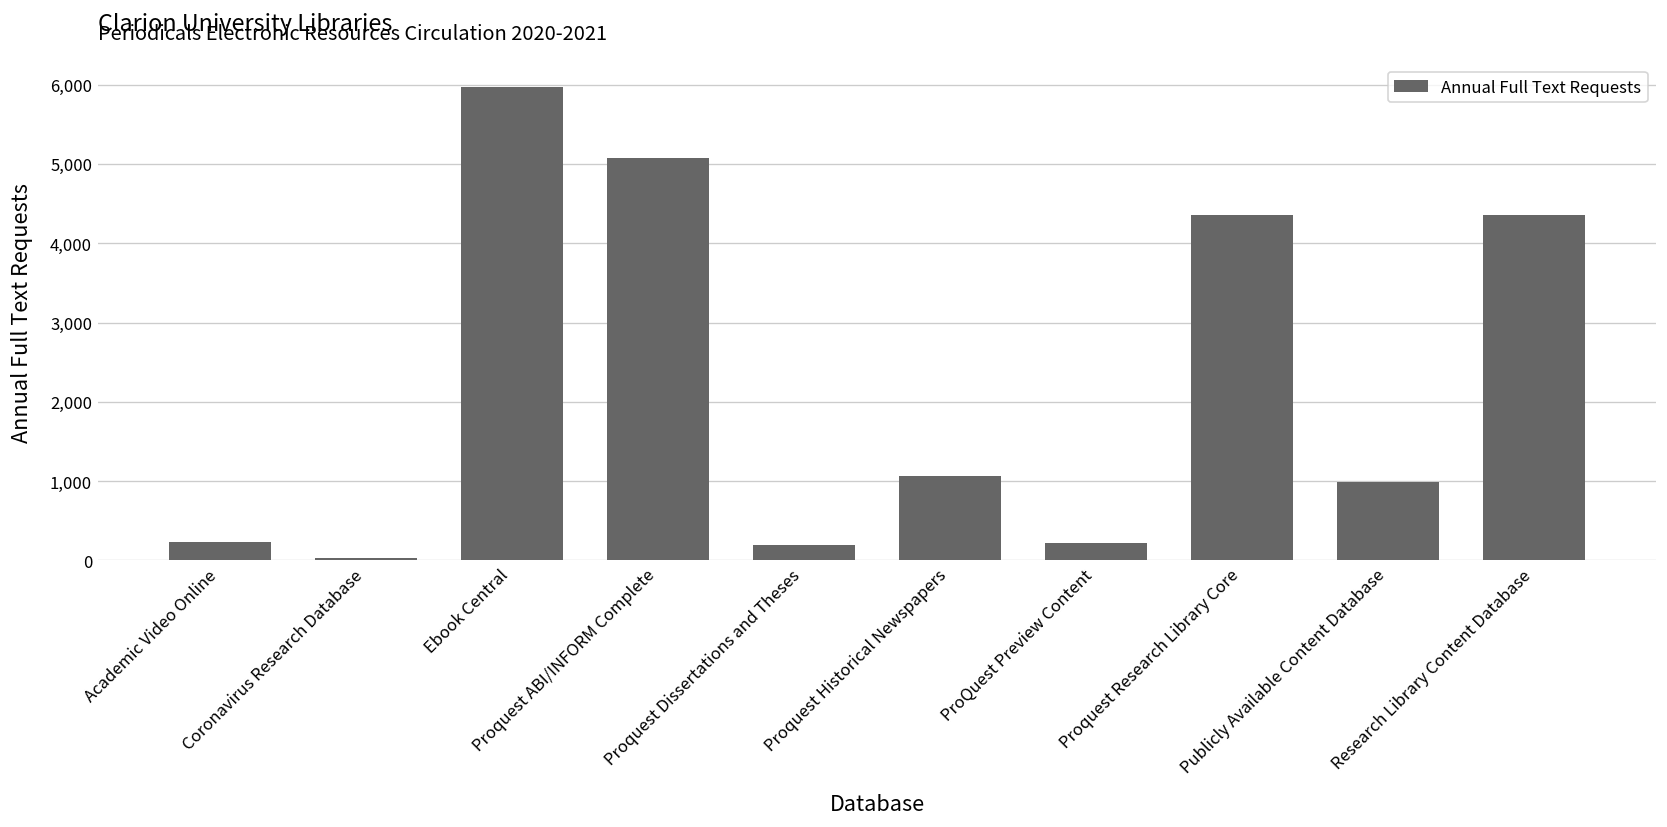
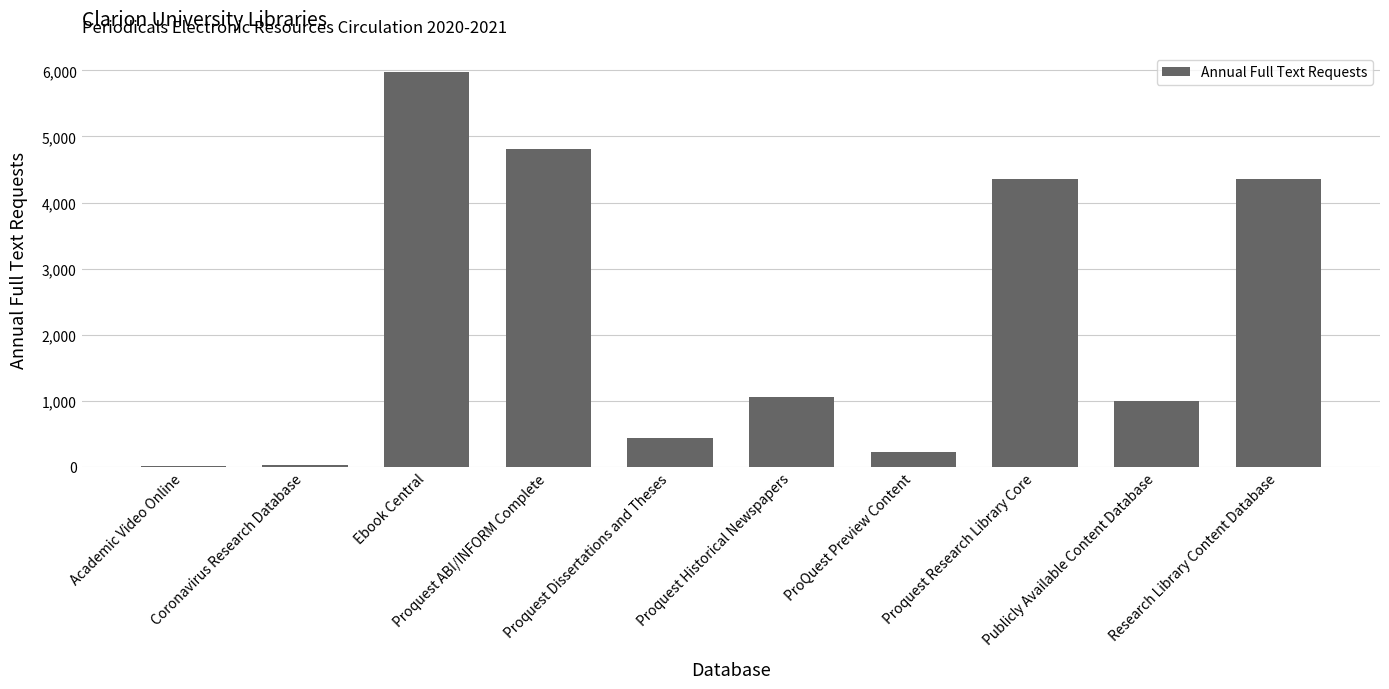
Academic Video Online: 200 -> 0
Proquest ABI/INFORM Complete: 5,100 -> 4,800
Proquest Dissertations and Theses: 200 -> 400
